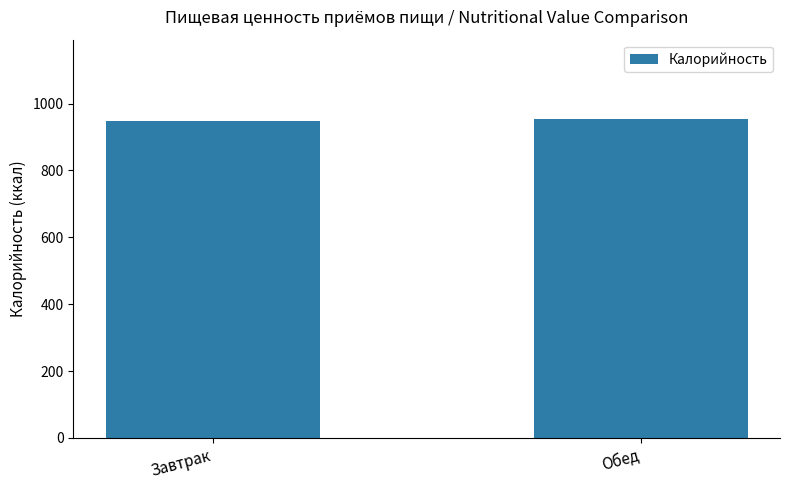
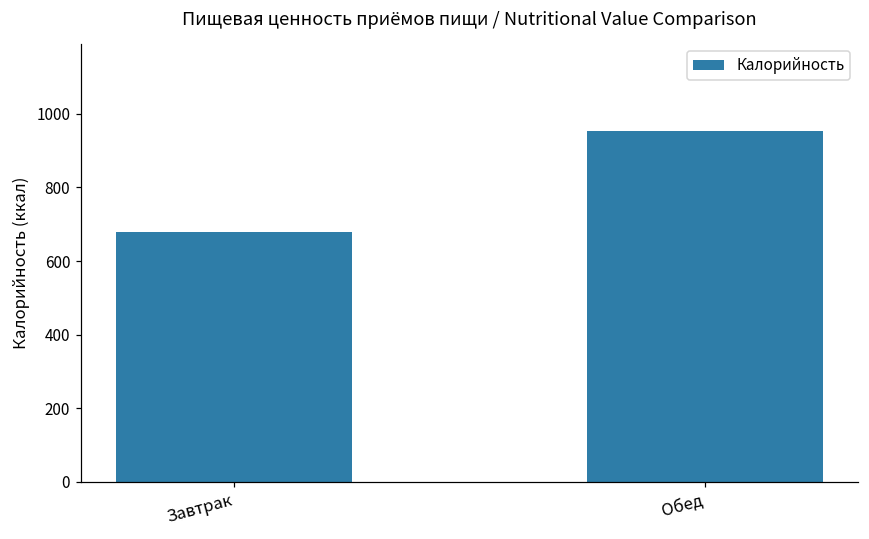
Завтрак: 950 -> 680
